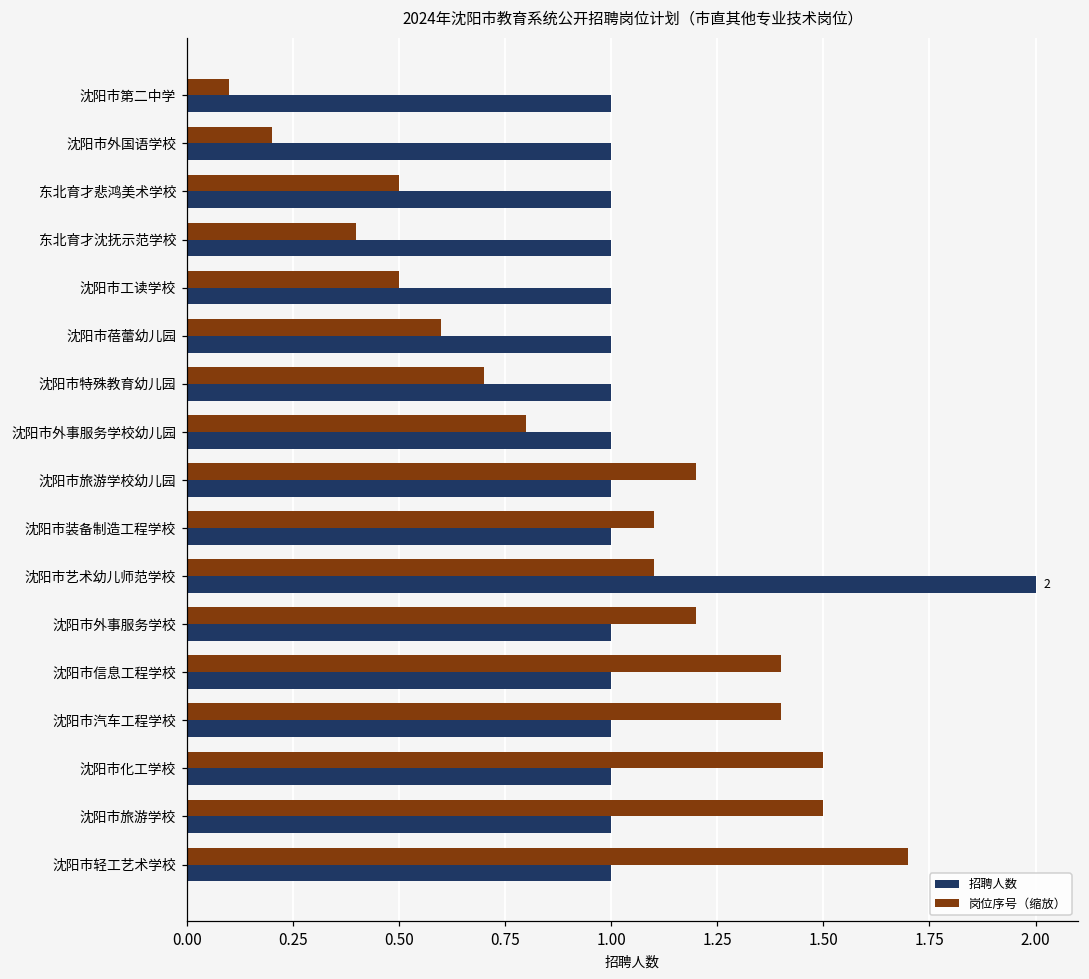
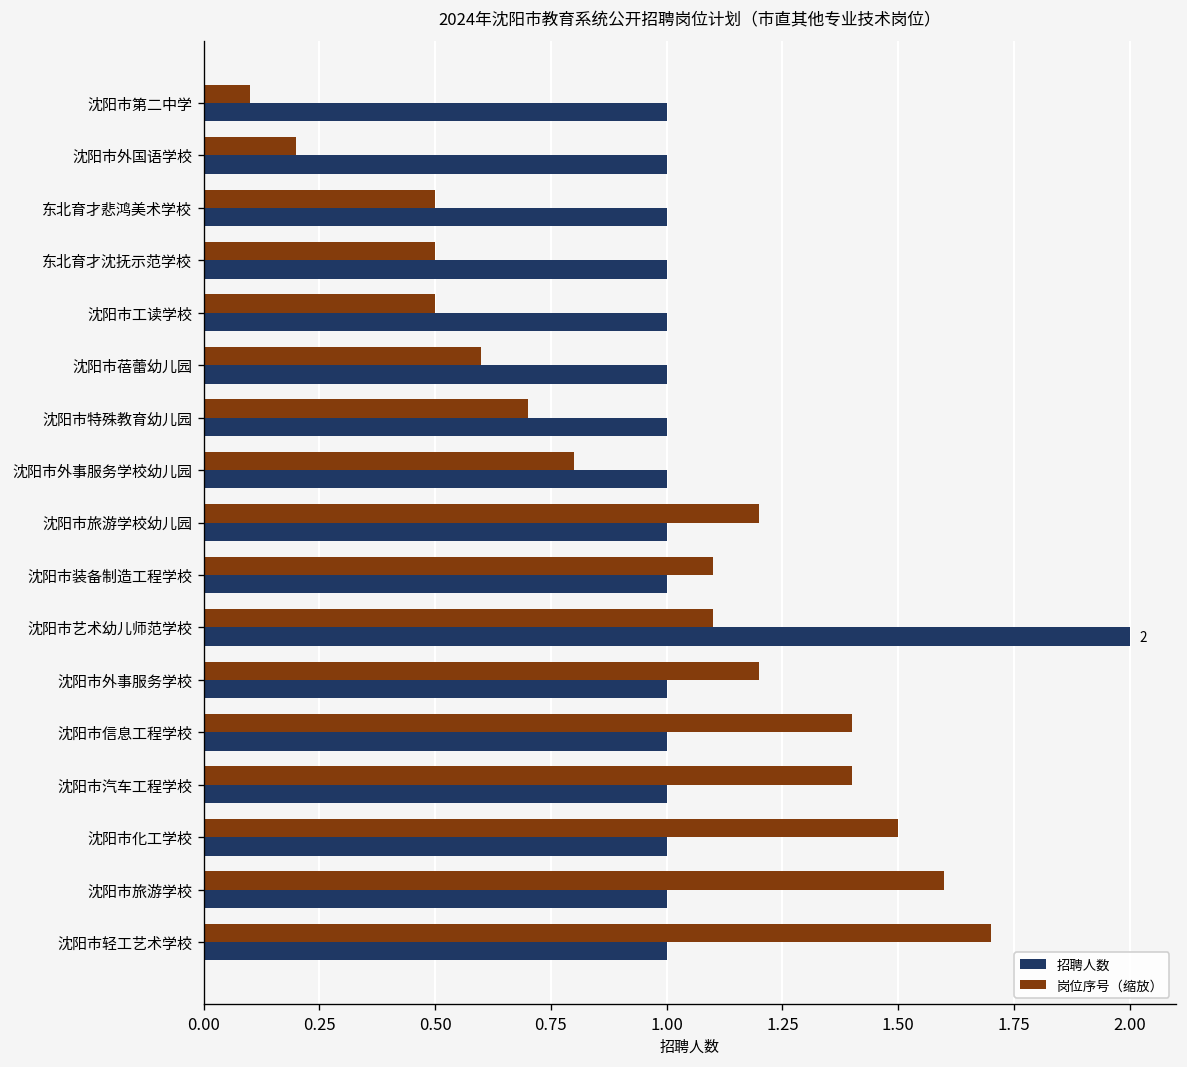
岗位序号（缩放）, 东北育才沈抚示范学校: 0.40 -> 0.50
岗位序号（缩放）, 沈阳市旅游学校: 1.50 -> 1.60
